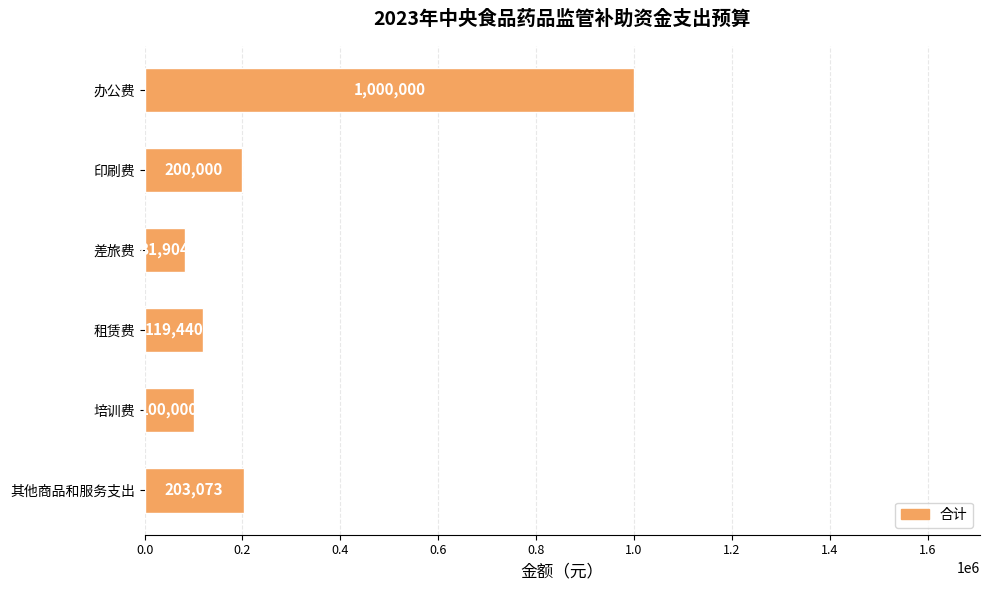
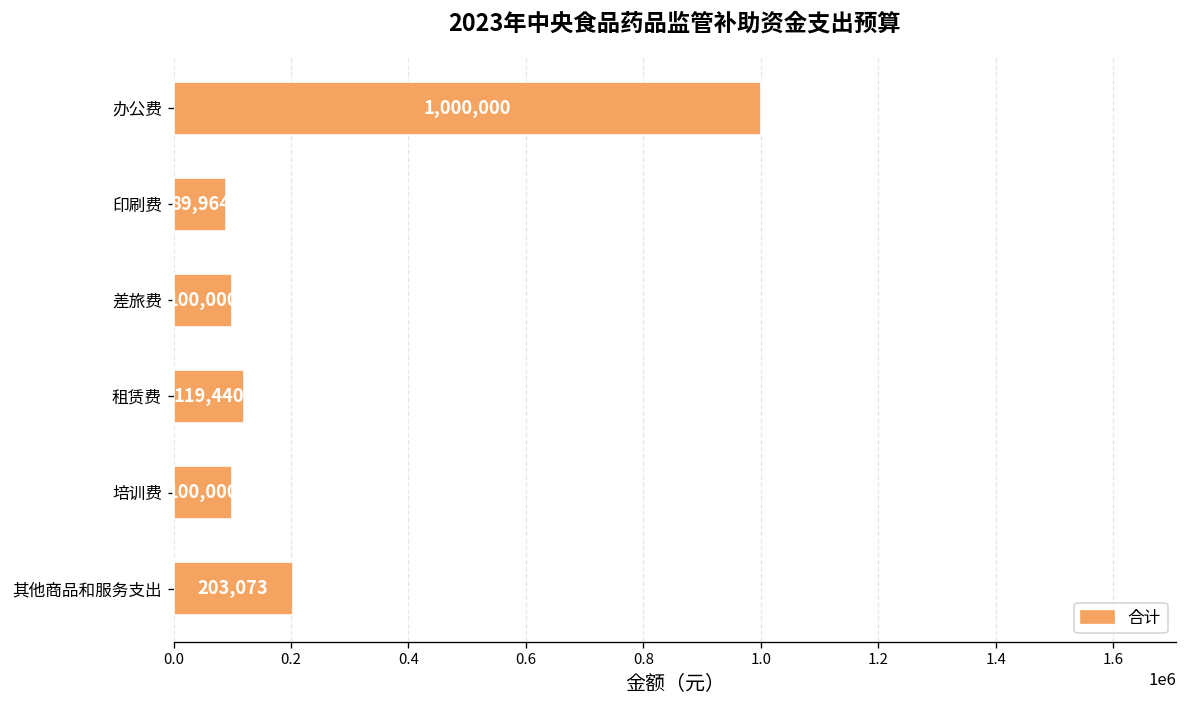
印刷费: 200,000 -> 89,964
差旅费: 81,904 -> 100,000
